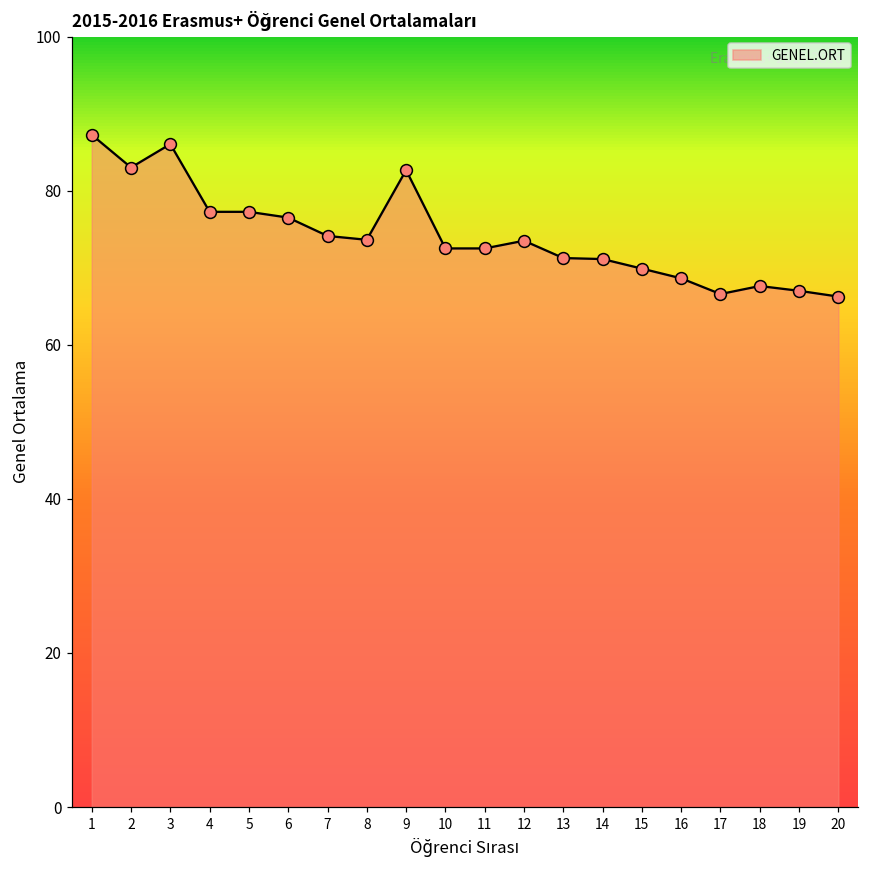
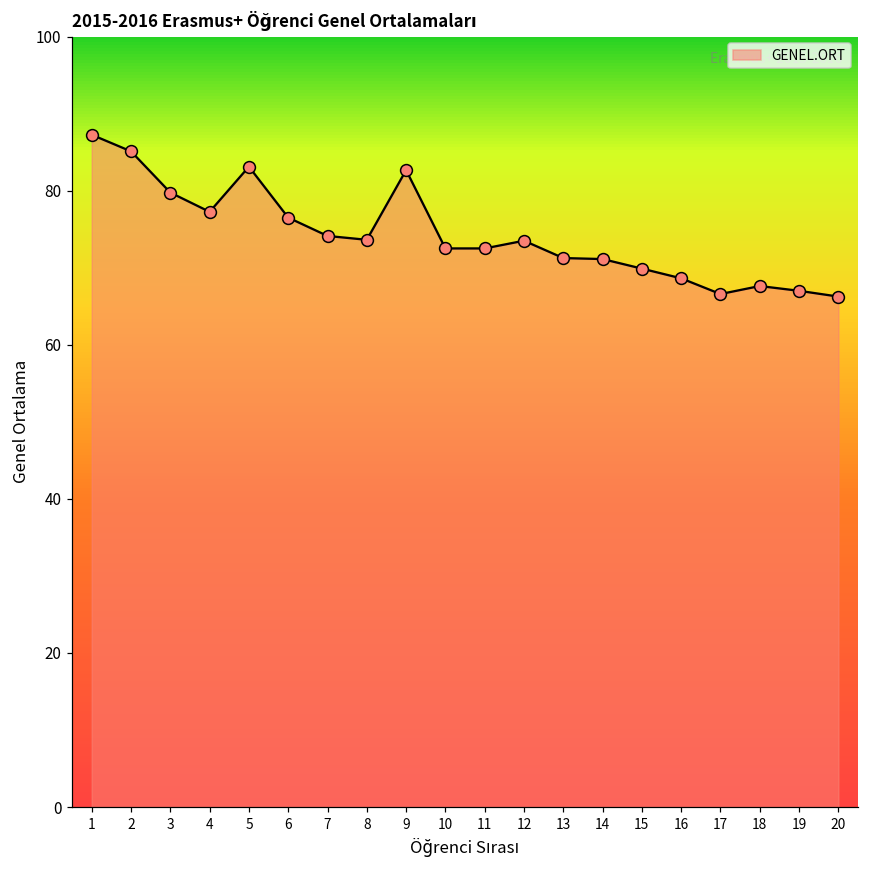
2: 83 -> 85
3: 86 -> 80
5: 77 -> 83
